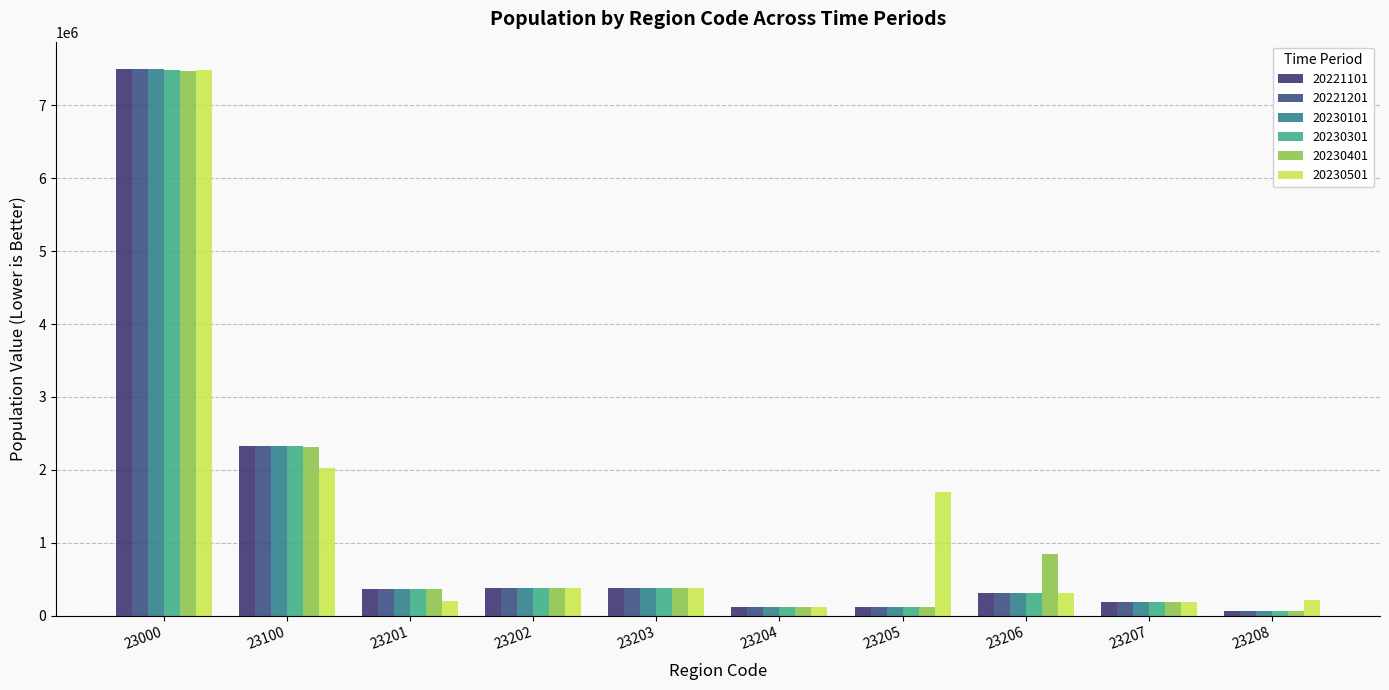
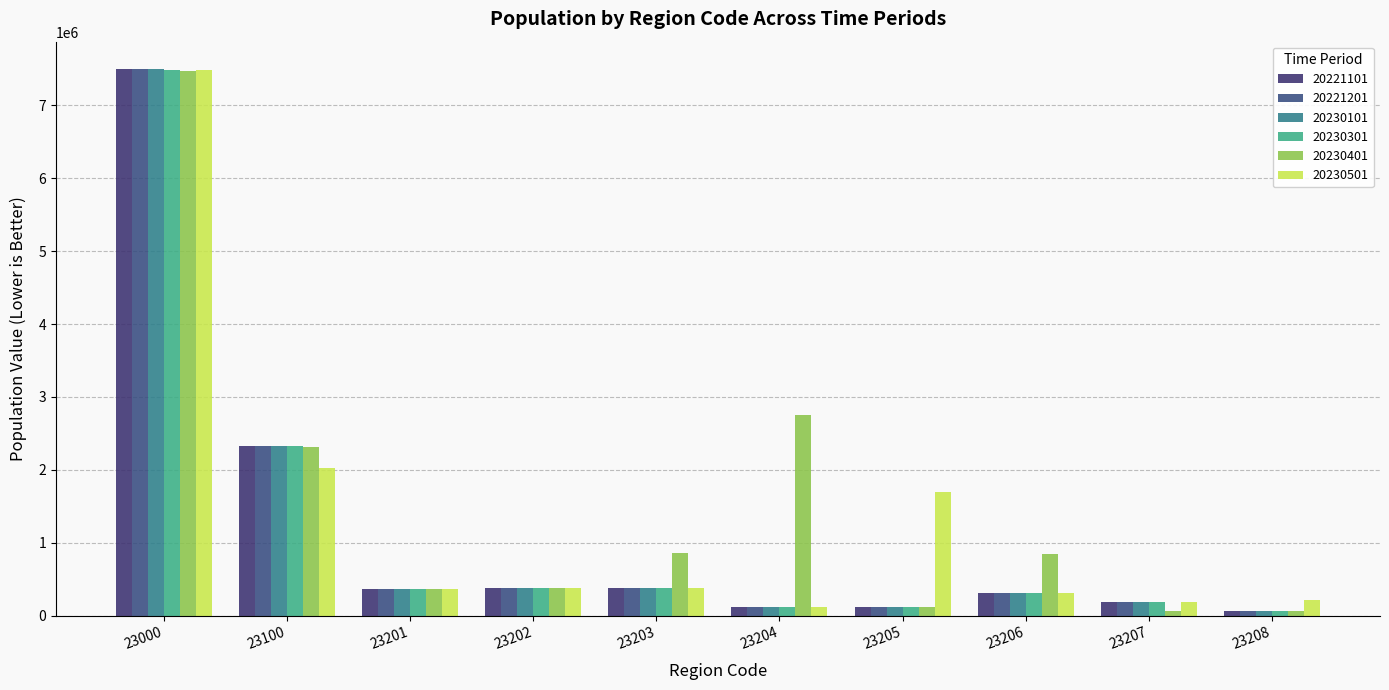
20230501, 23201: 200000 -> 400000
20230401, 23203: 400000 -> 900000
20230401, 23204: 100000 -> 2800000
20230401, 23207: 200000 -> 100000
